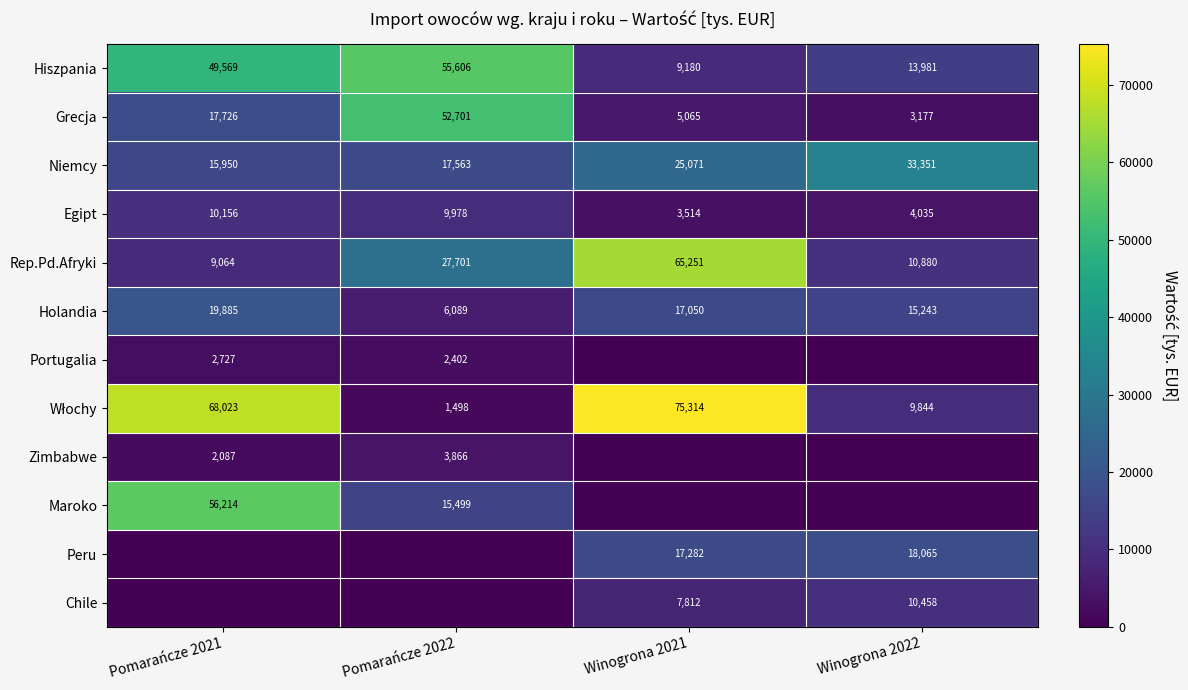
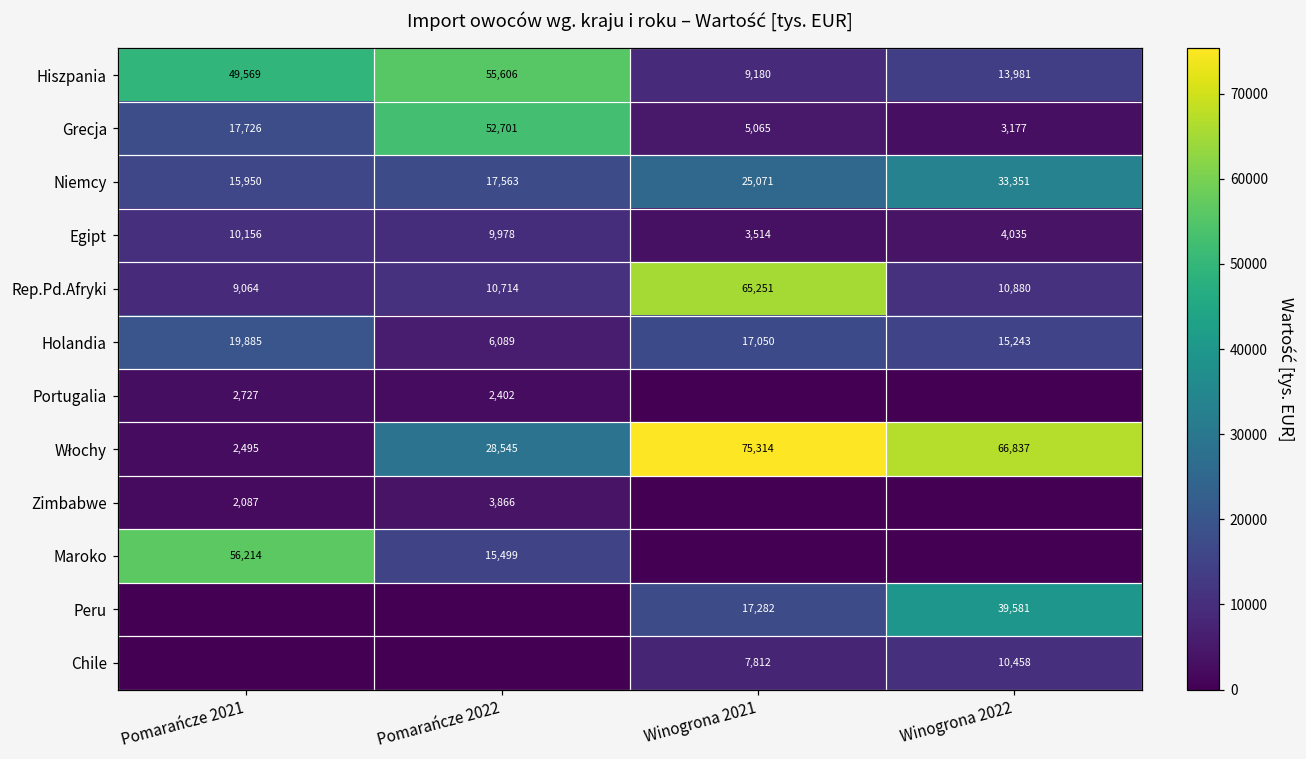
Rep.Pd.Afryki, Pomarańcze 2022: 27,701 -> 10,714
Włochy, Pomarańcze 2021: 68,023 -> 2,495
Włochy, Pomarańcze 2022: 1,498 -> 28,545
Włochy, Winogrona 2022: 9,844 -> 66,837
Peru, Winogrona 2022: 18,065 -> 39,581
